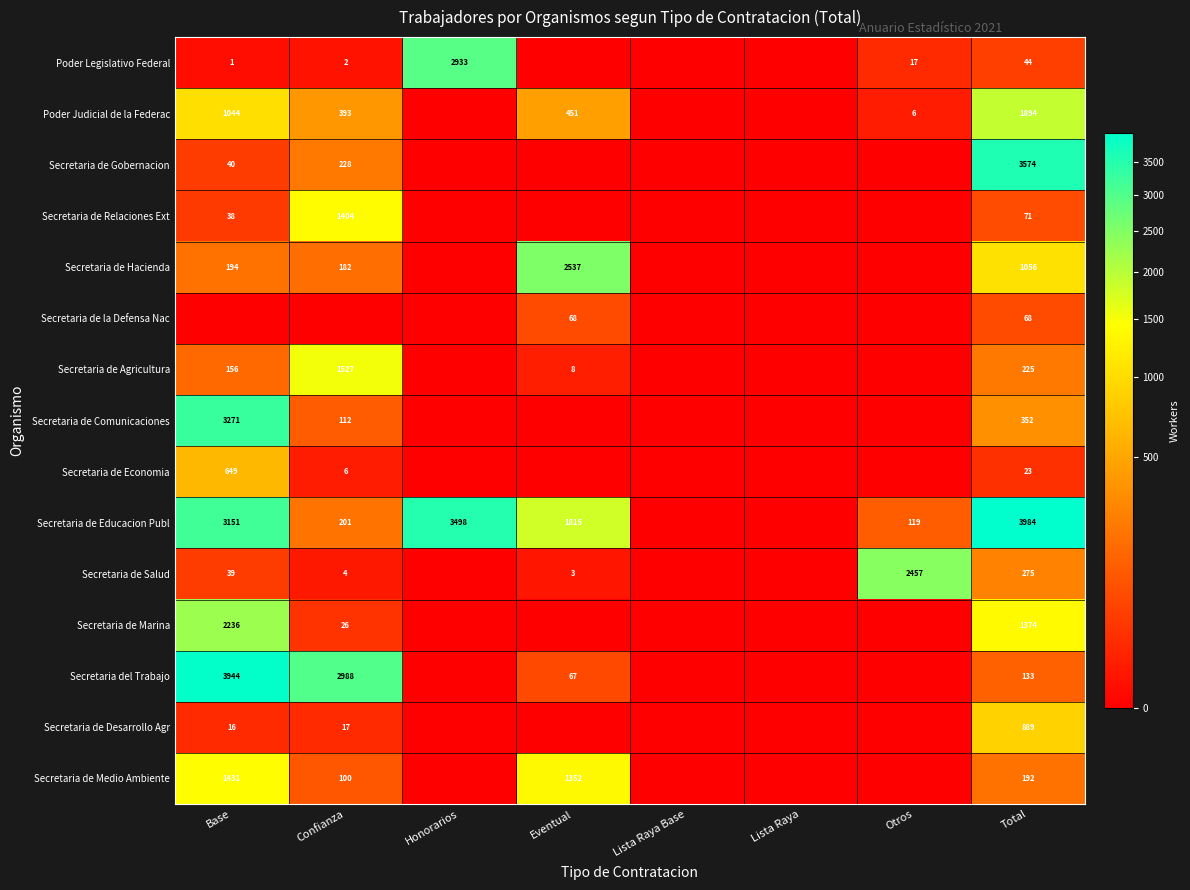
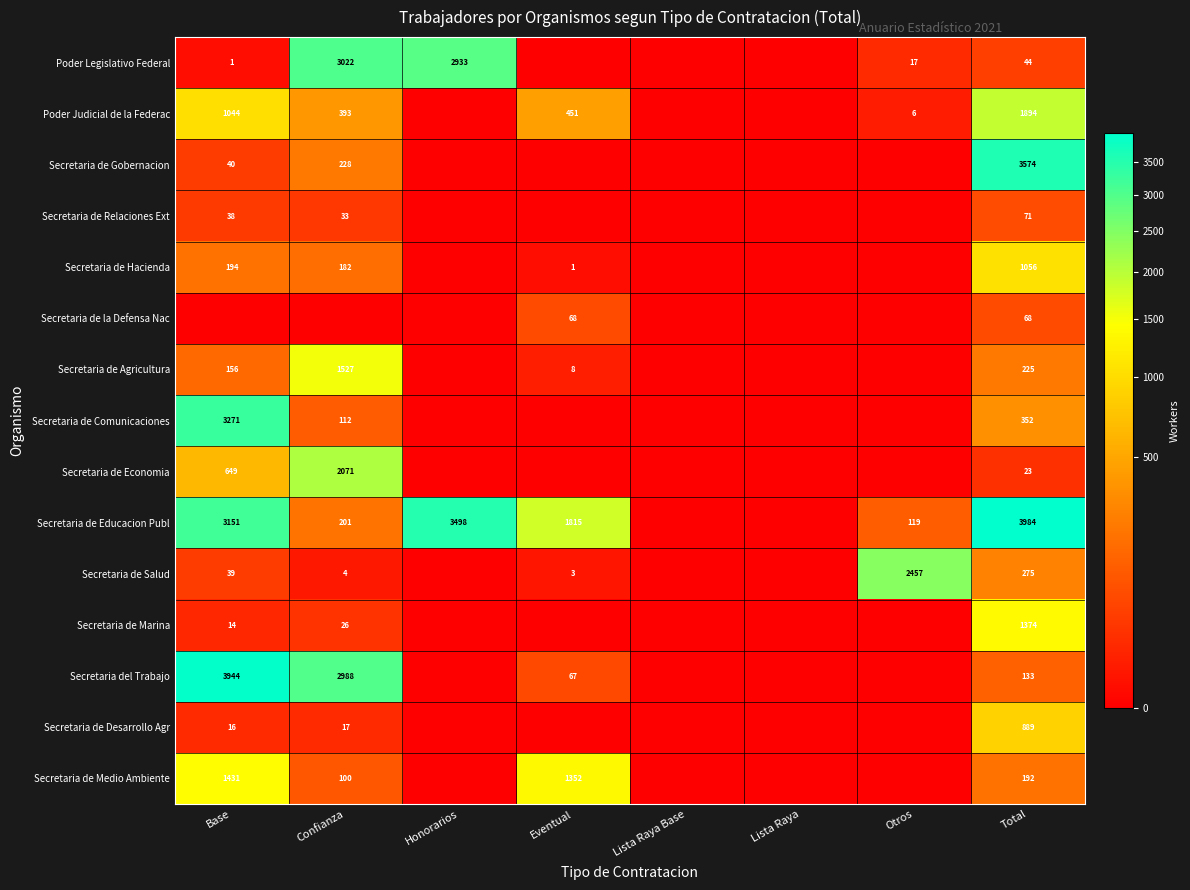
Poder Legislativo Federal, Confianza: 2 -> 3022
Secretaria de Relaciones Ext, Confianza: 1404 -> 33
Secretaria de Hacienda, Eventual: 2537 -> 1
Secretaria de Economia, Confianza: 6 -> 2071
Secretaria de Marina, Base: 2236 -> 14
